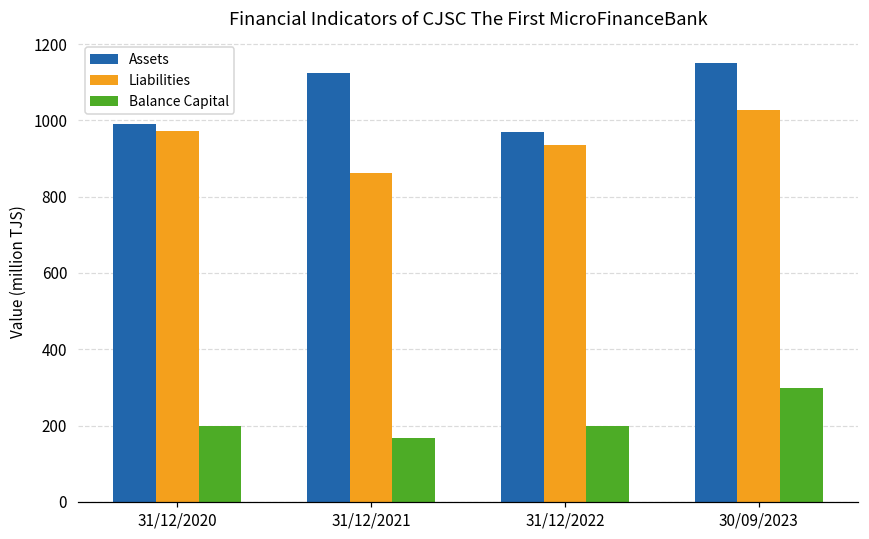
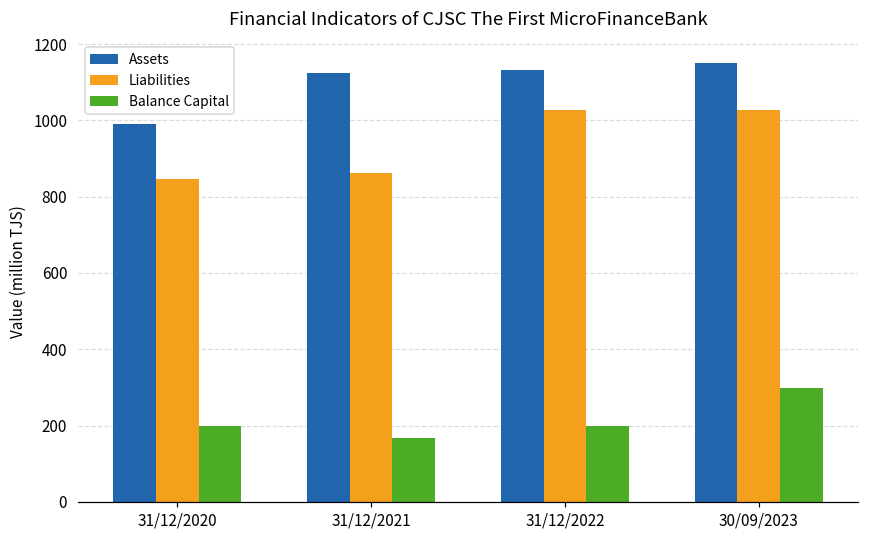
Liabilities, 31/12/2020: 970 -> 850
Assets, 31/12/2022: 970 -> 1130
Liabilities, 31/12/2022: 930 -> 1030
